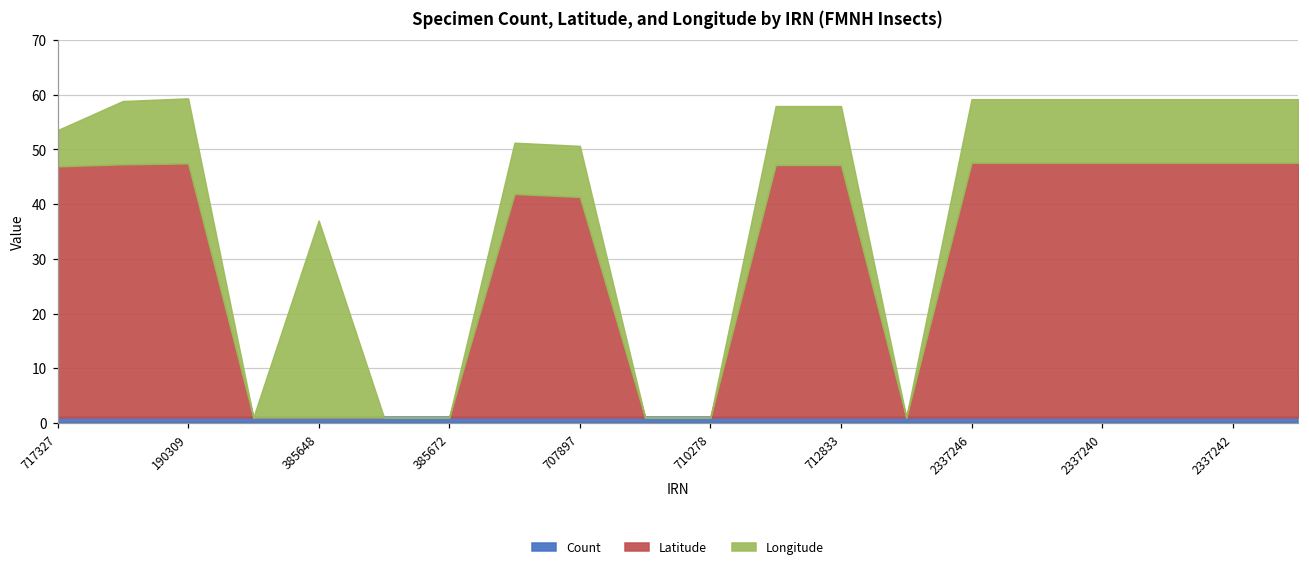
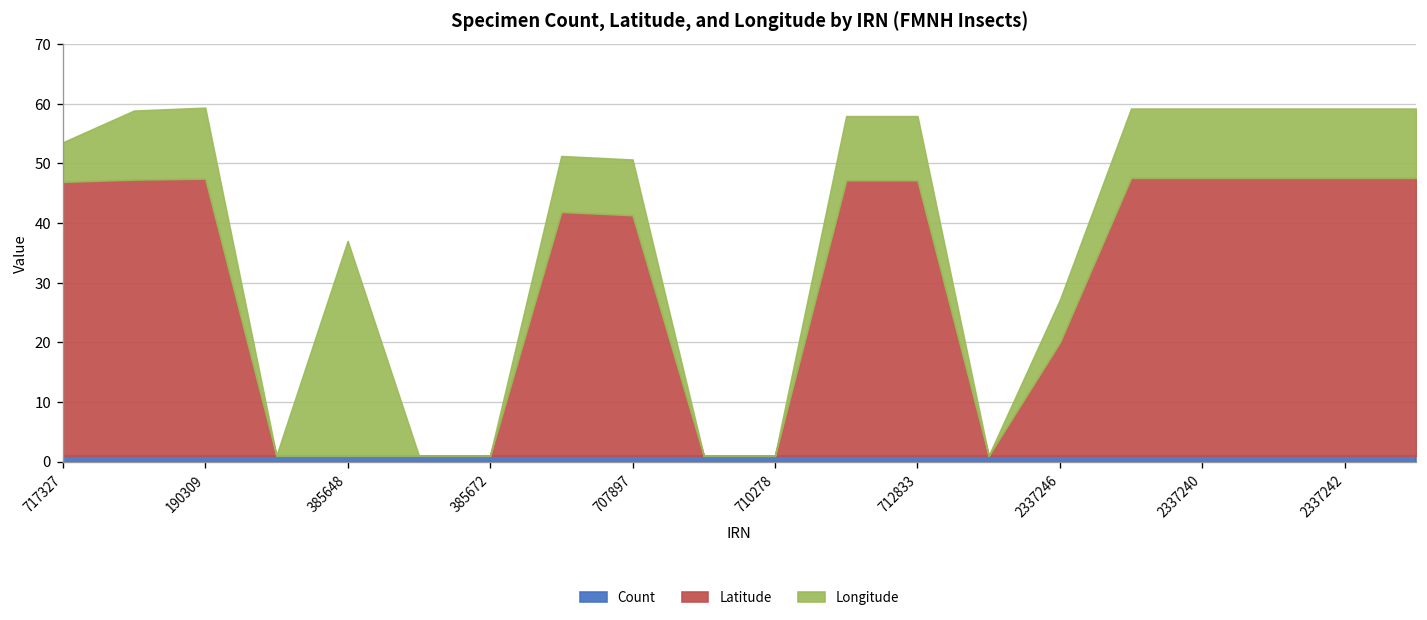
Latitude, 2337246: 47 -> 19
Longitude, 2337246: 12 -> 7
